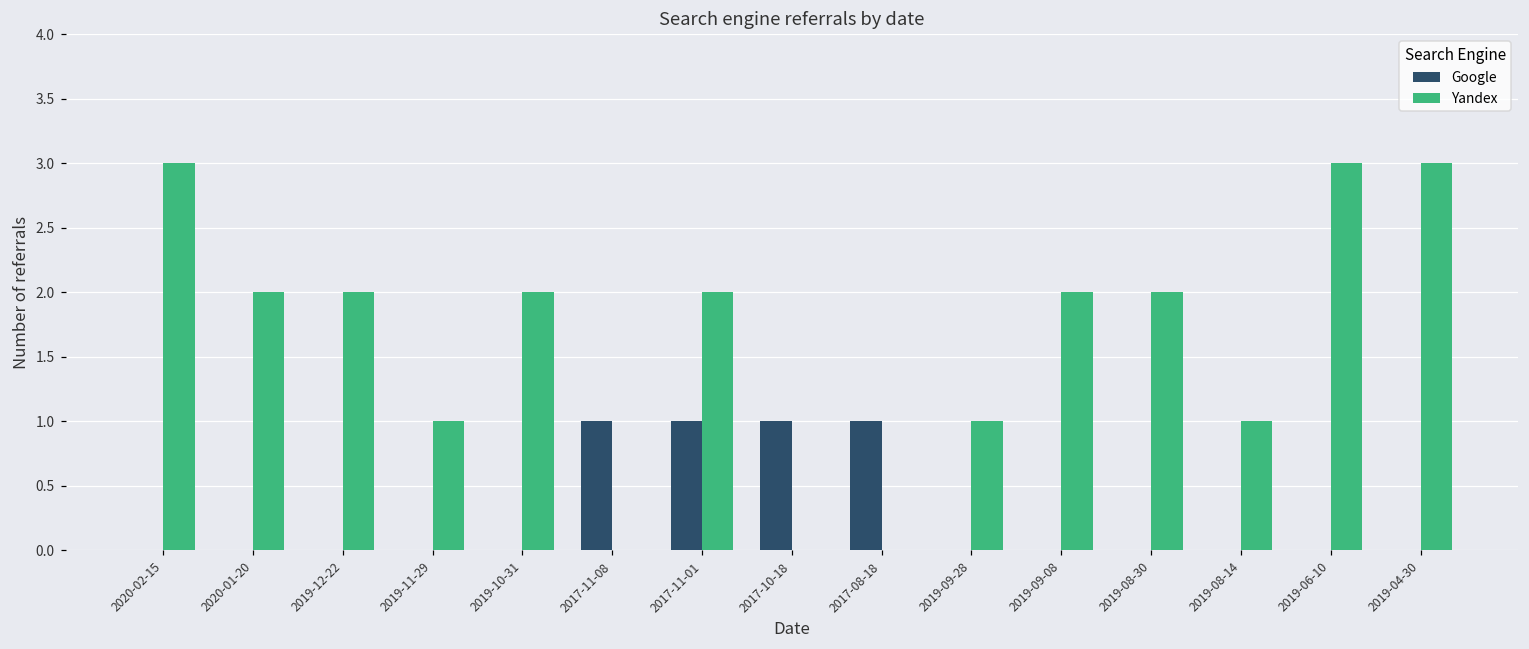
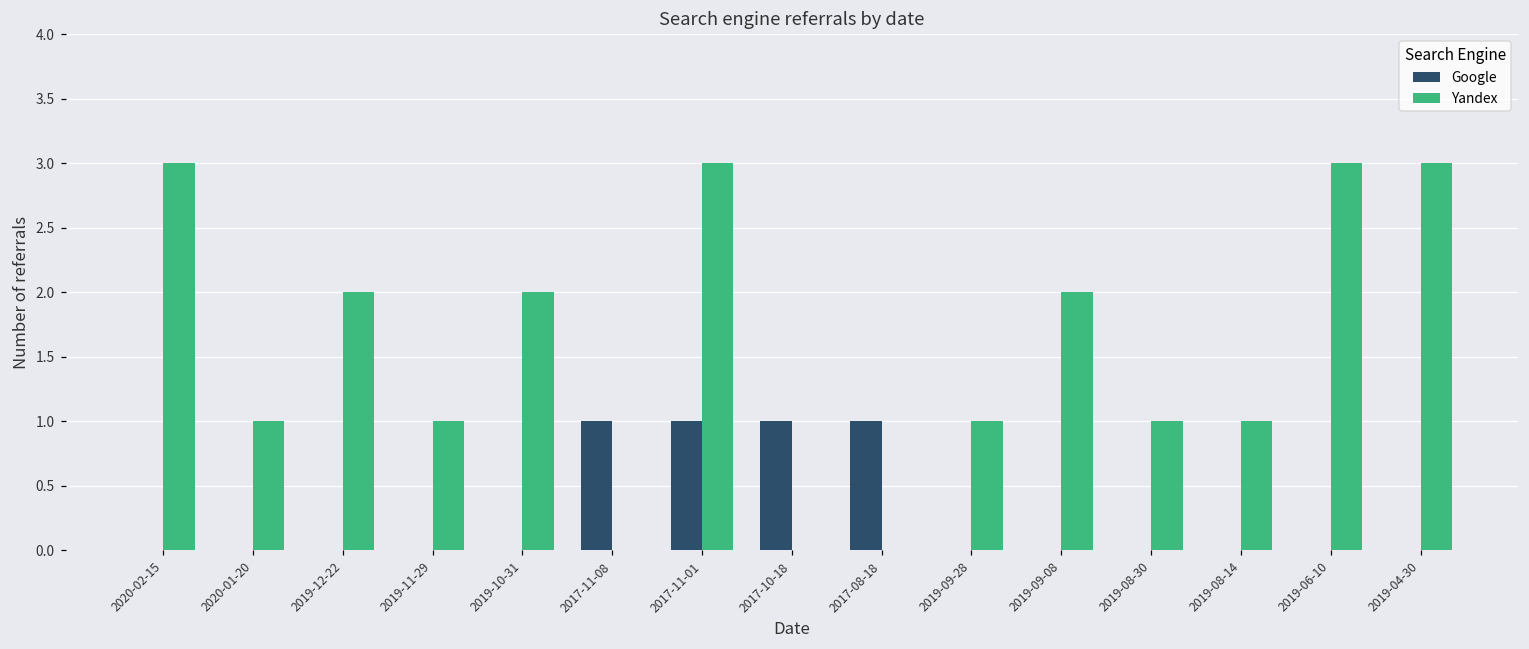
Yandex, 2020-01-20: 2 -> 1
Yandex, 2017-11-01: 2 -> 3
Yandex, 2019-08-30: 2 -> 1
